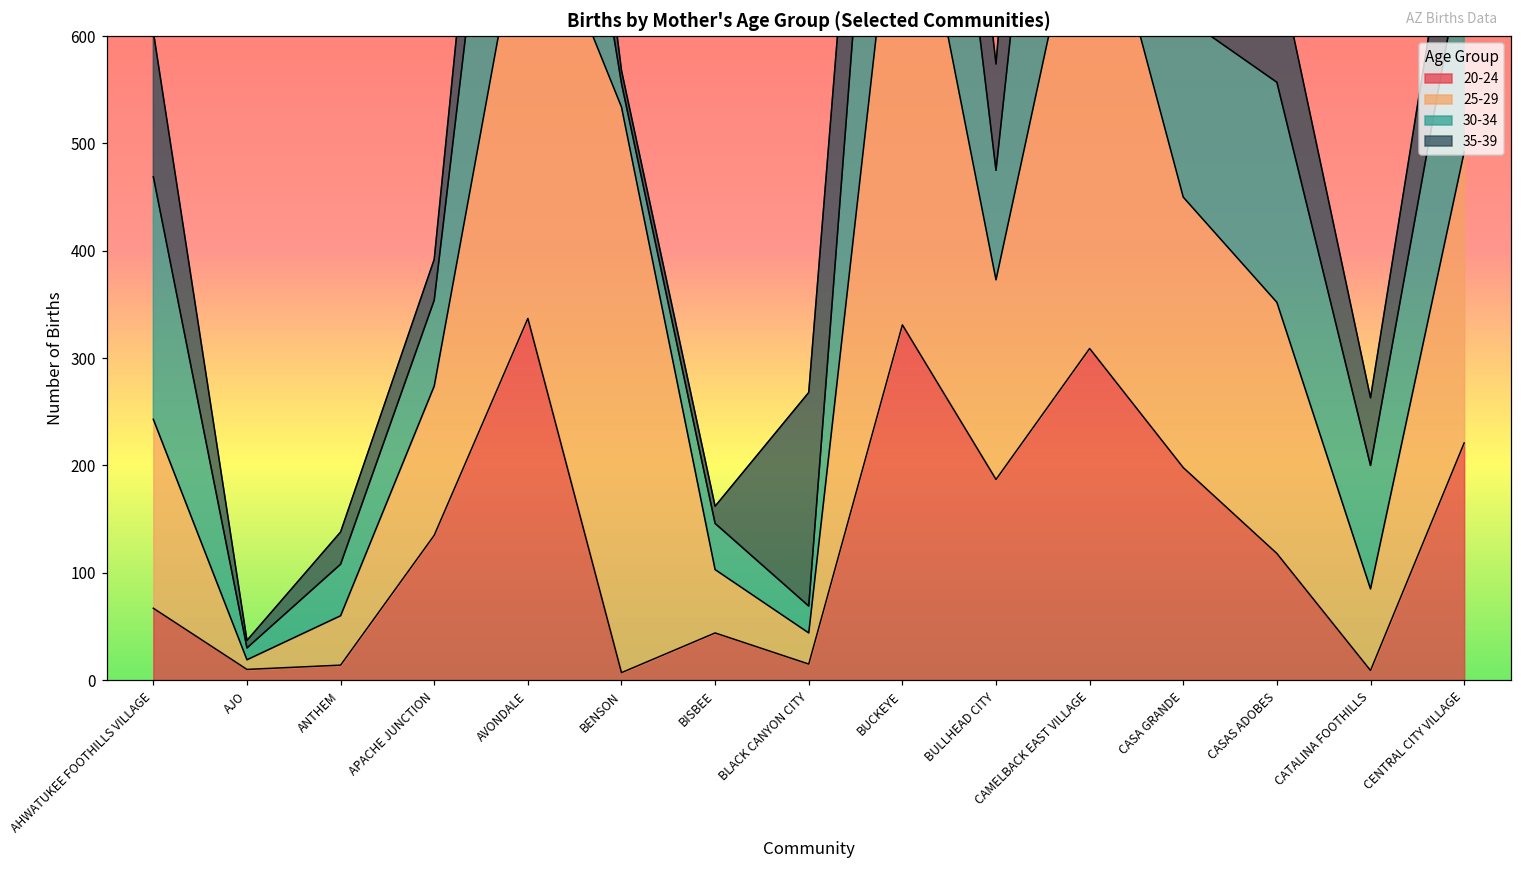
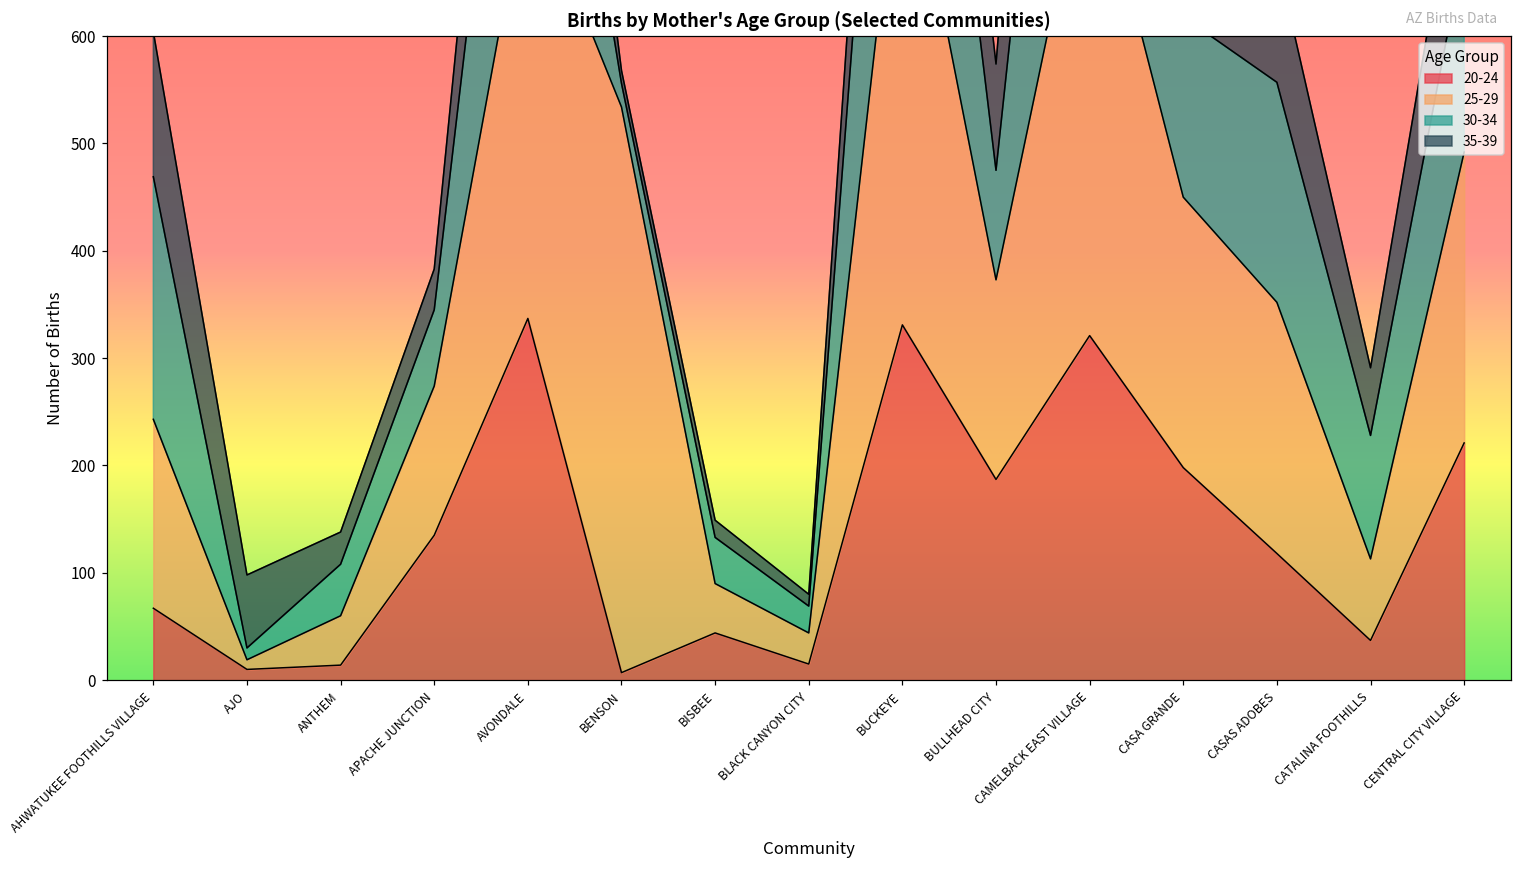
35-39, AJO: 10 -> 70
30-34, APACHE JUNCTION: 80 -> 70
25-29, BISBEE: 60 -> 50
35-39, BLACK CANYON CITY: 200 -> 10
20-24, CAMELBACK EAST VILLAGE: 310 -> 320
20-24, CATALINA FOOTHILLS: 10 -> 40
